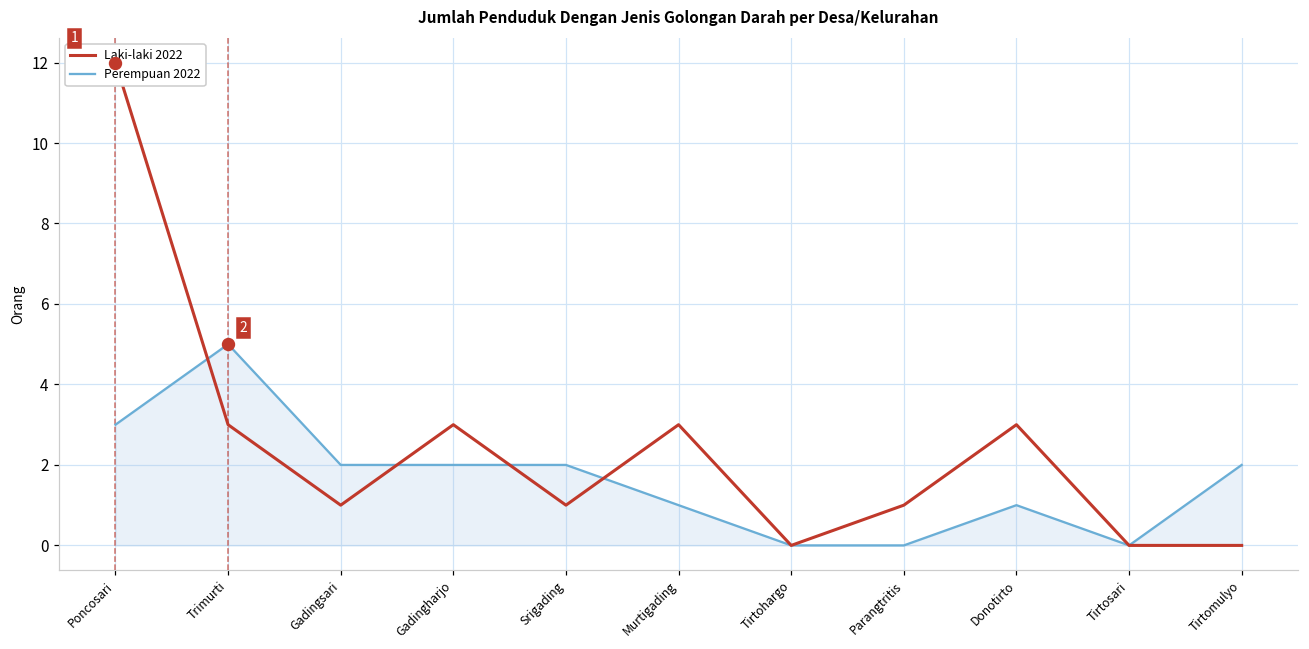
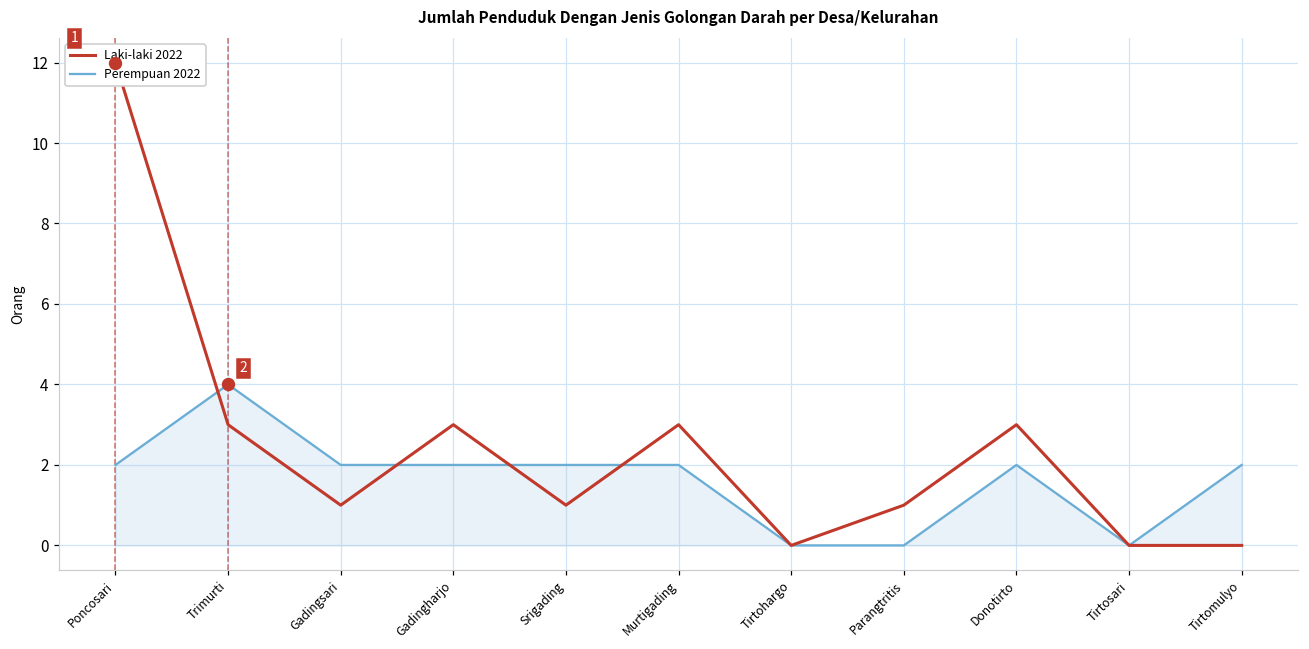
Perempuan 2022, Poncosari: 3 -> 2
Perempuan 2022, Trimurti: 5 -> 4
Perempuan 2022, Murtigading: 1 -> 2
Perempuan 2022, Donotirto: 1 -> 2
